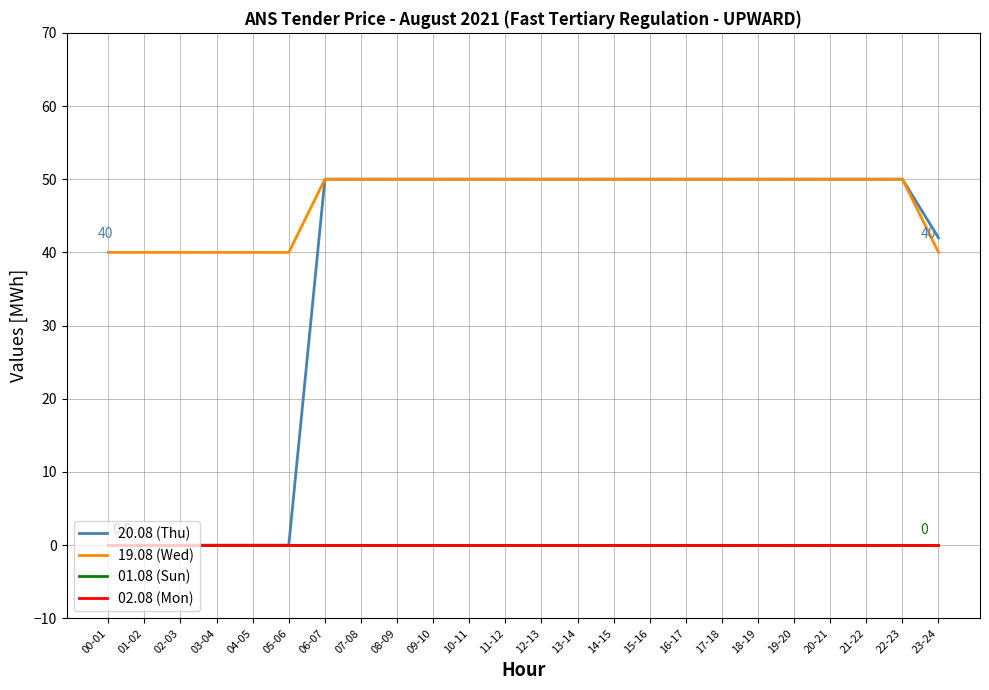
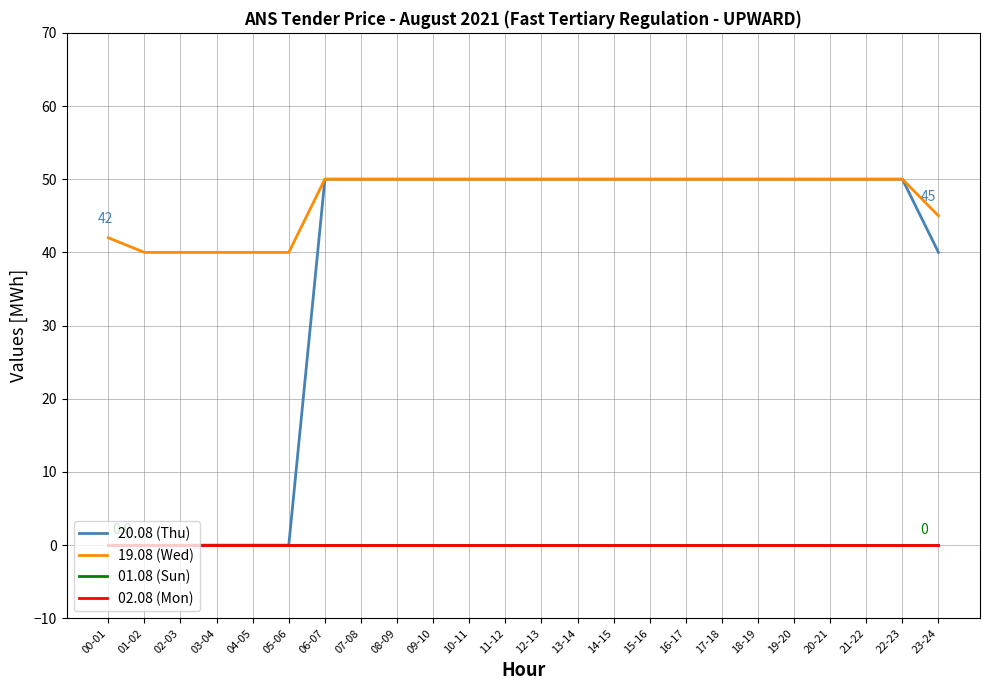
19.08 (Wed), 00-01: 40 -> 42
20.08 (Thu), 23-24: 42 -> 40
19.08 (Wed), 23-24: 40 -> 45
